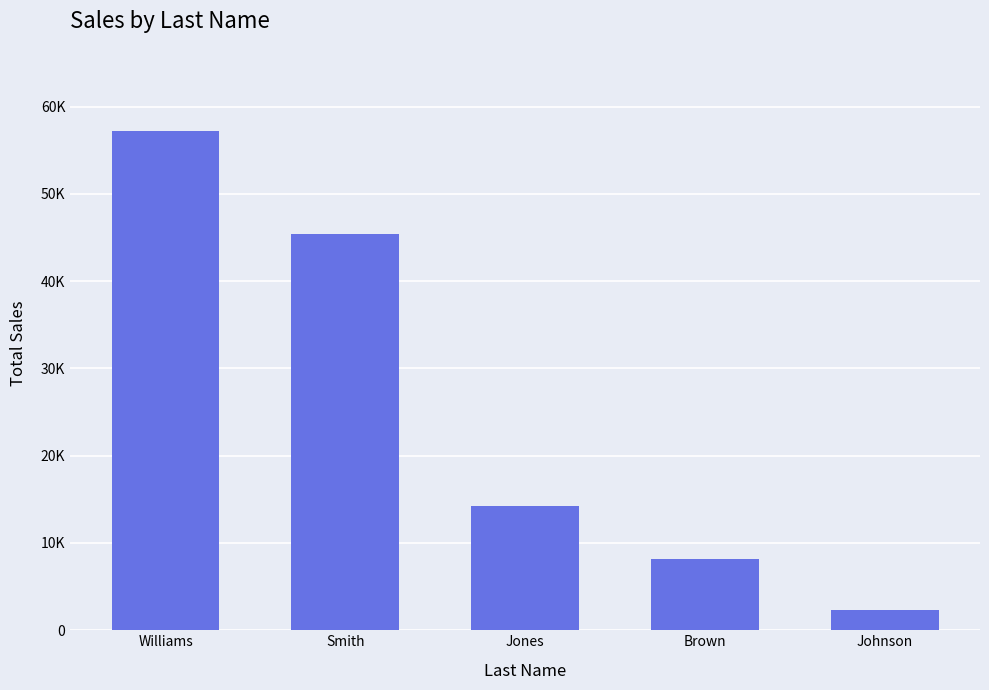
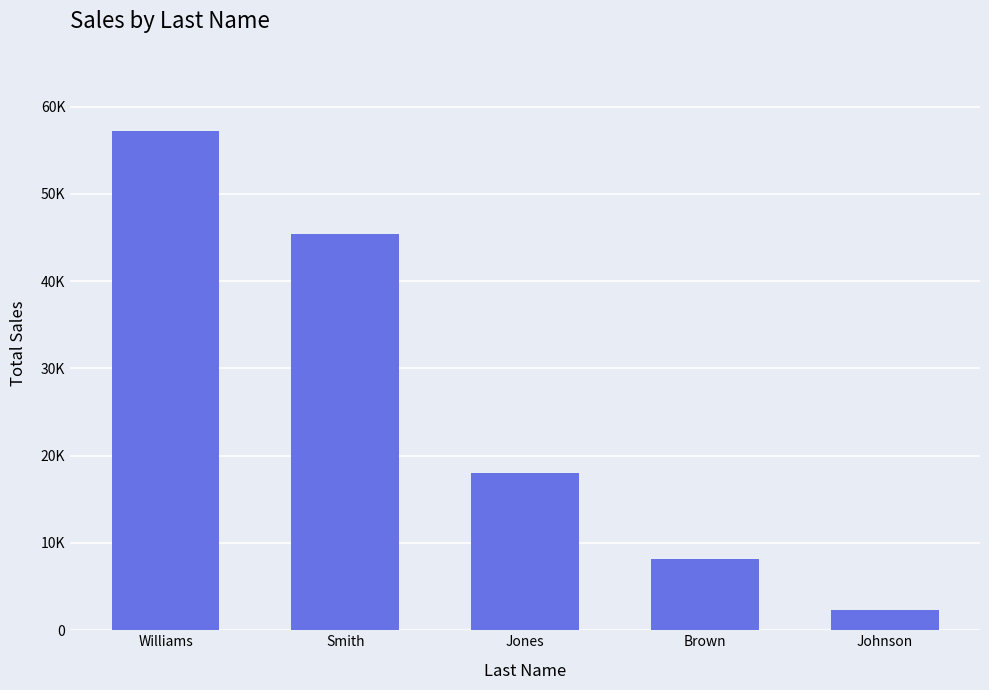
Jones: 14000 -> 18000
